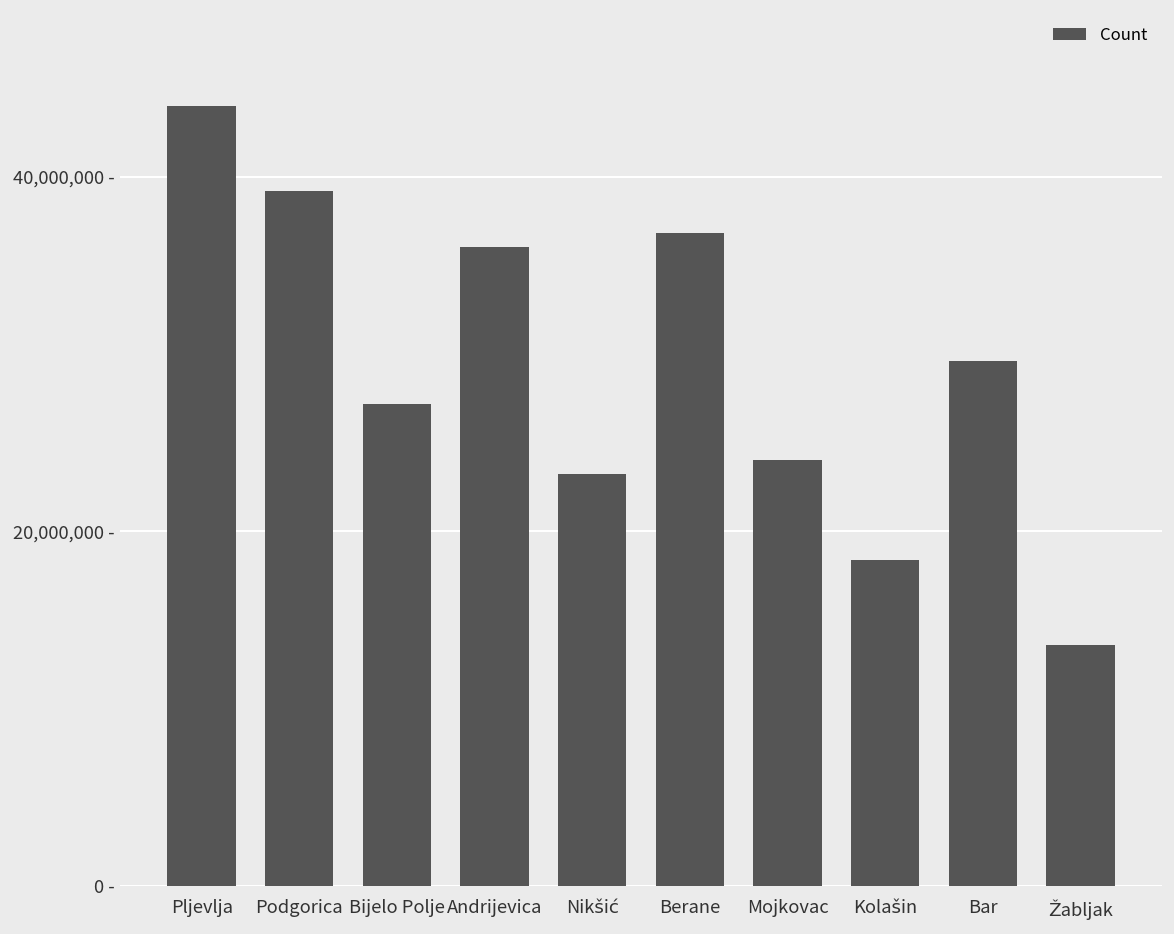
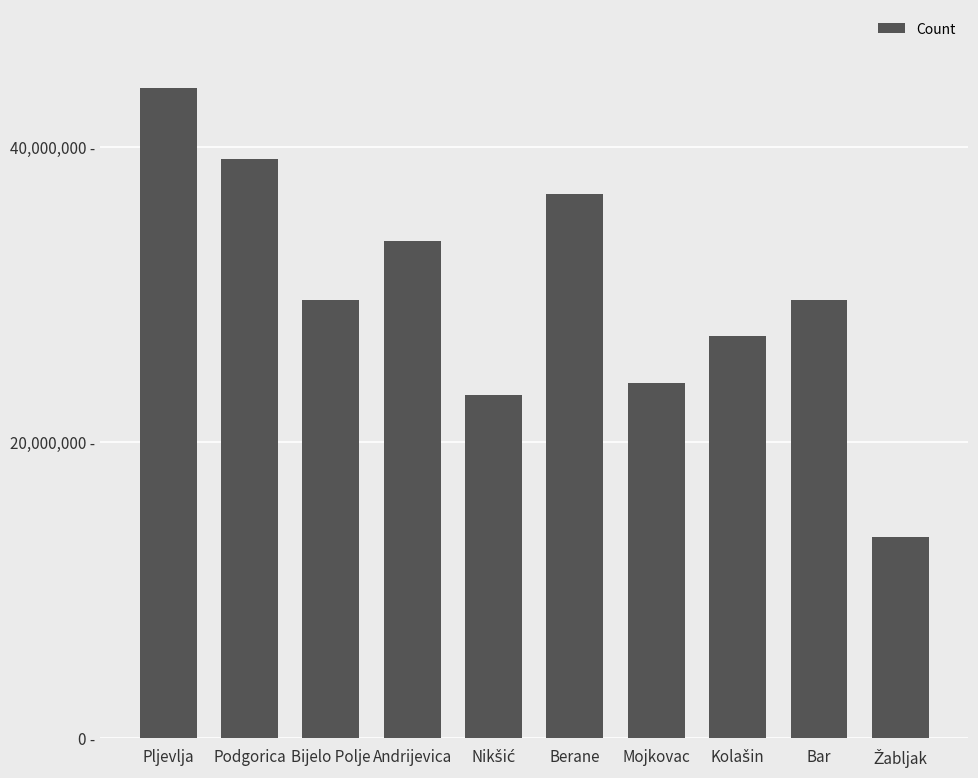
Bijelo Polje: 27,200,000 - -> 29,600,000 -
Andrijevica: 36,000,000 - -> 33,600,000 -
Kolašin: 18,400,000 - -> 27,200,000 -
